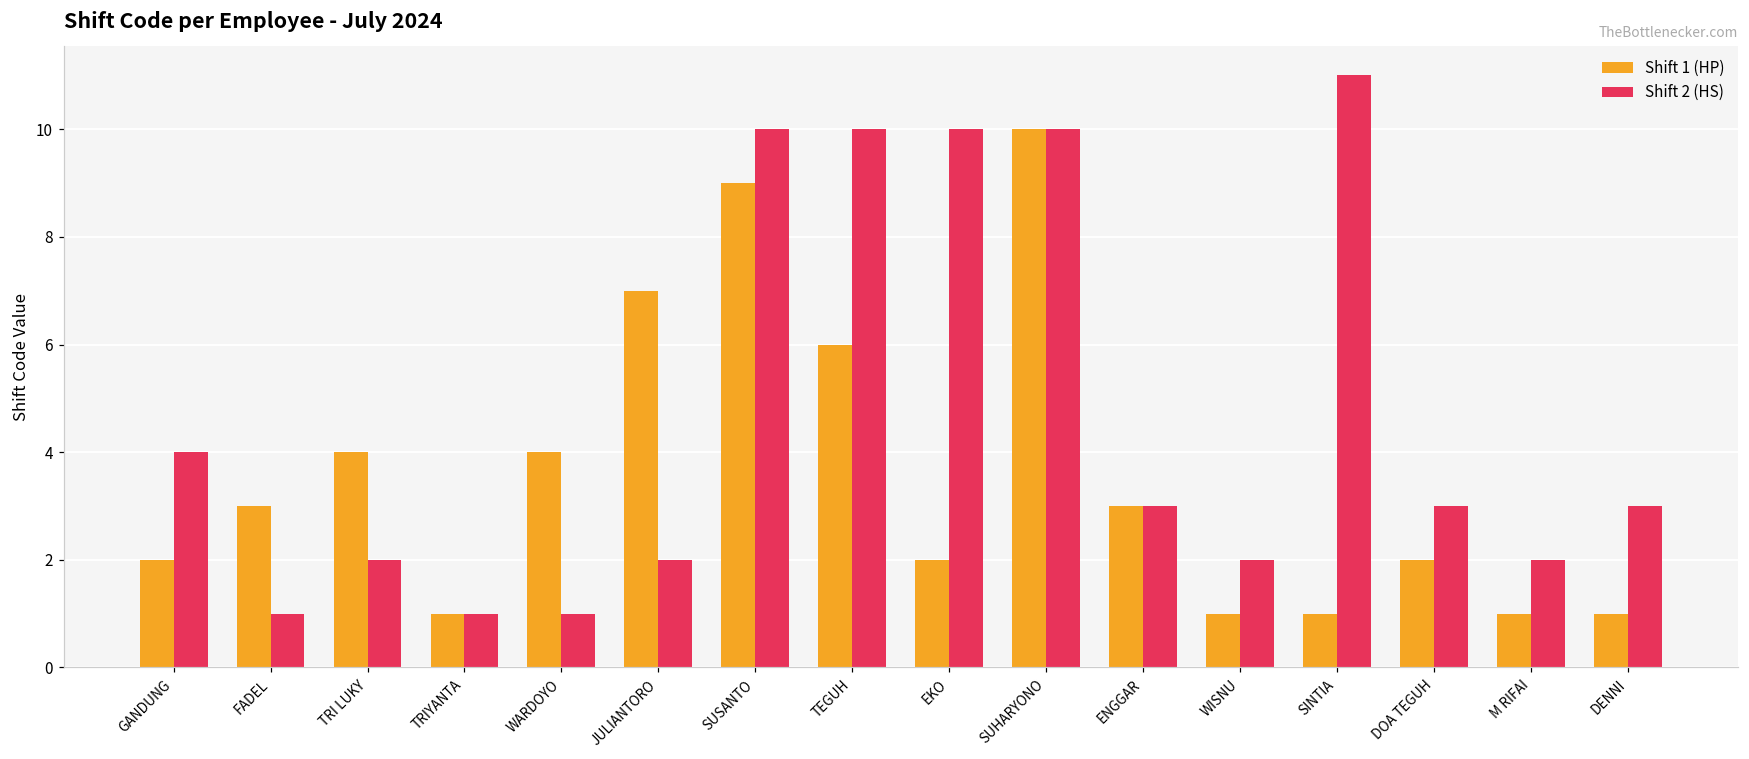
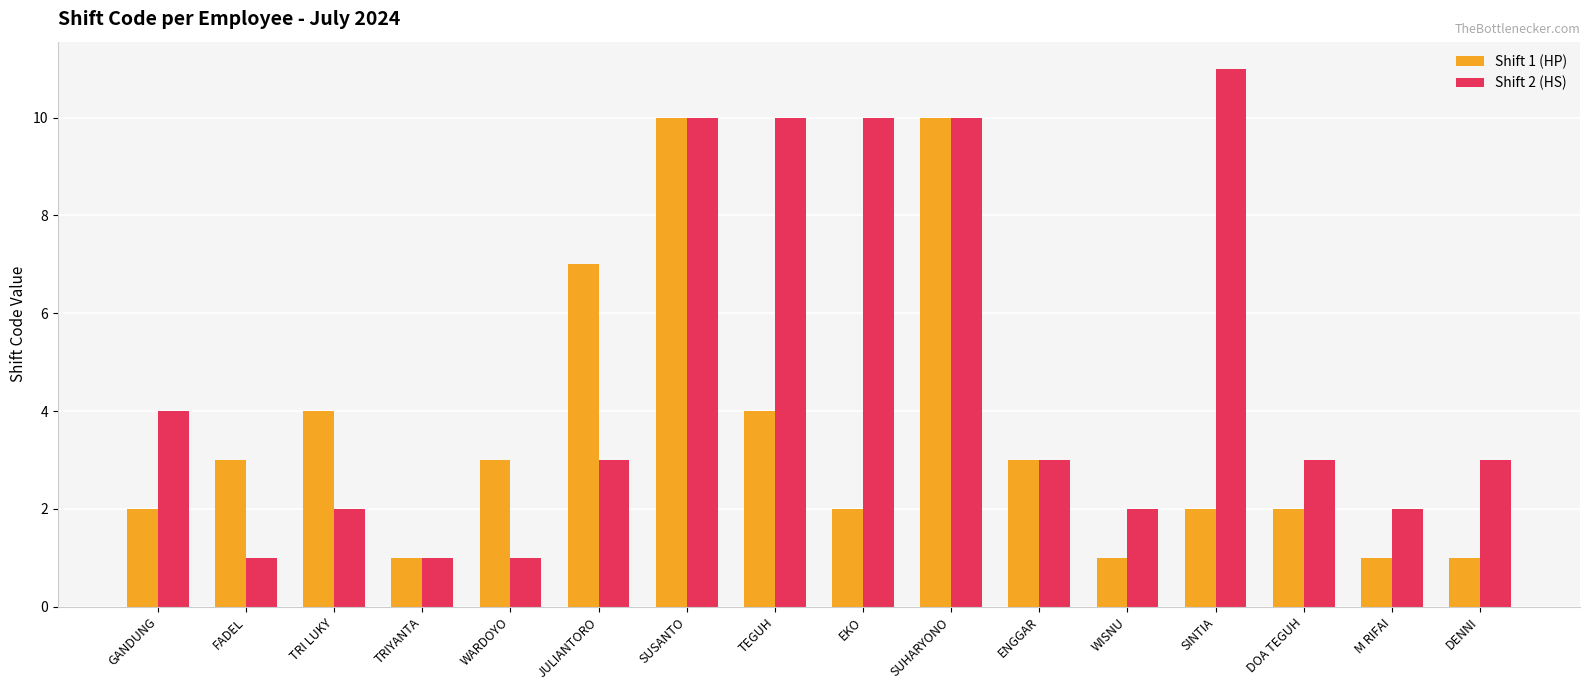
Shift 1 (HP), WARDOYO: 4 -> 3
Shift 2 (HS), JULIANTORO: 2 -> 3
Shift 1 (HP), SUSANTO: 9 -> 10
Shift 1 (HP), TEGUH: 6 -> 4
Shift 1 (HP), SINTIA: 1 -> 2
